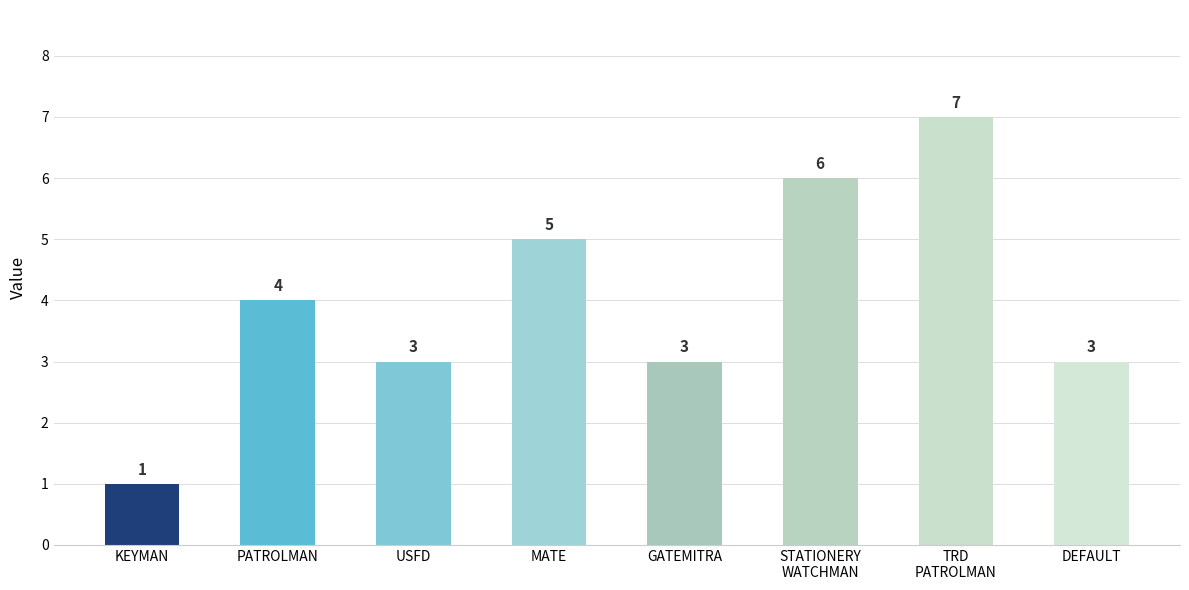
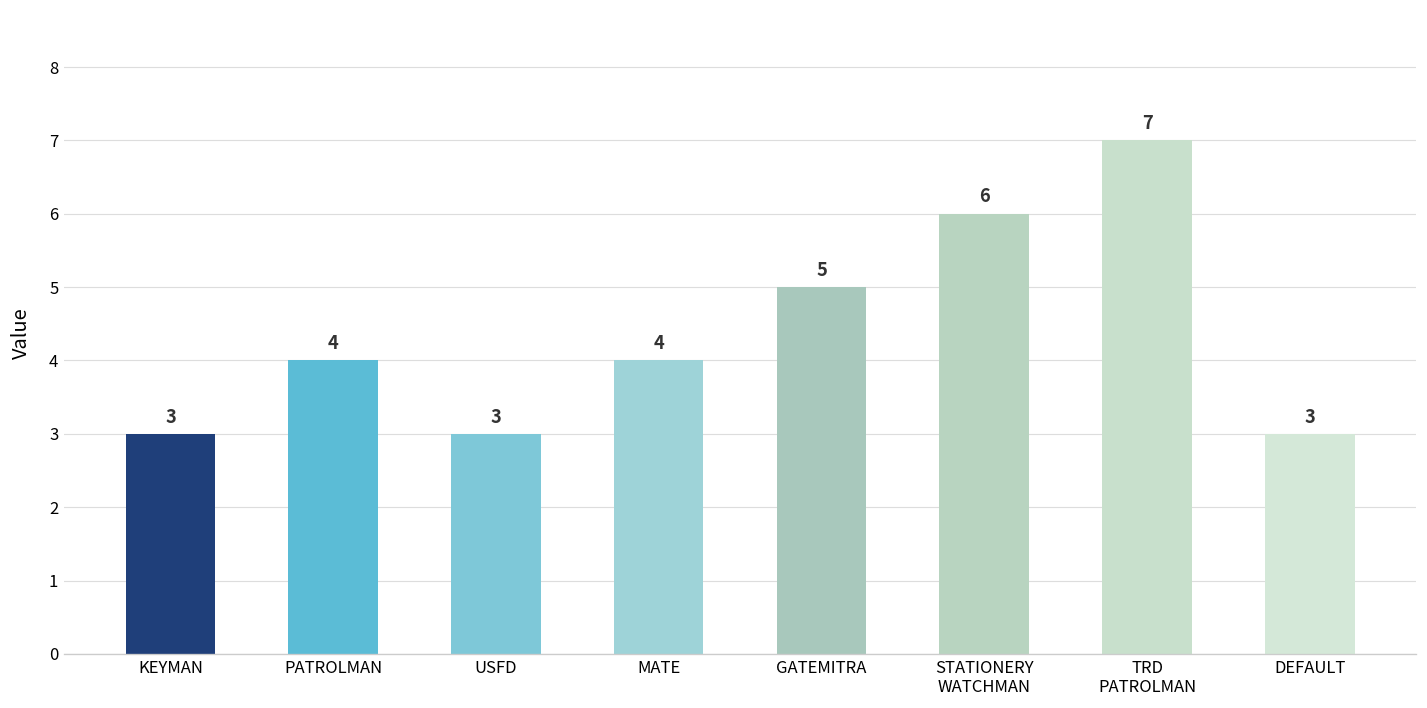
KEYMAN: 1 -> 3
MATE: 5 -> 4
GATEMITRA: 3 -> 5
